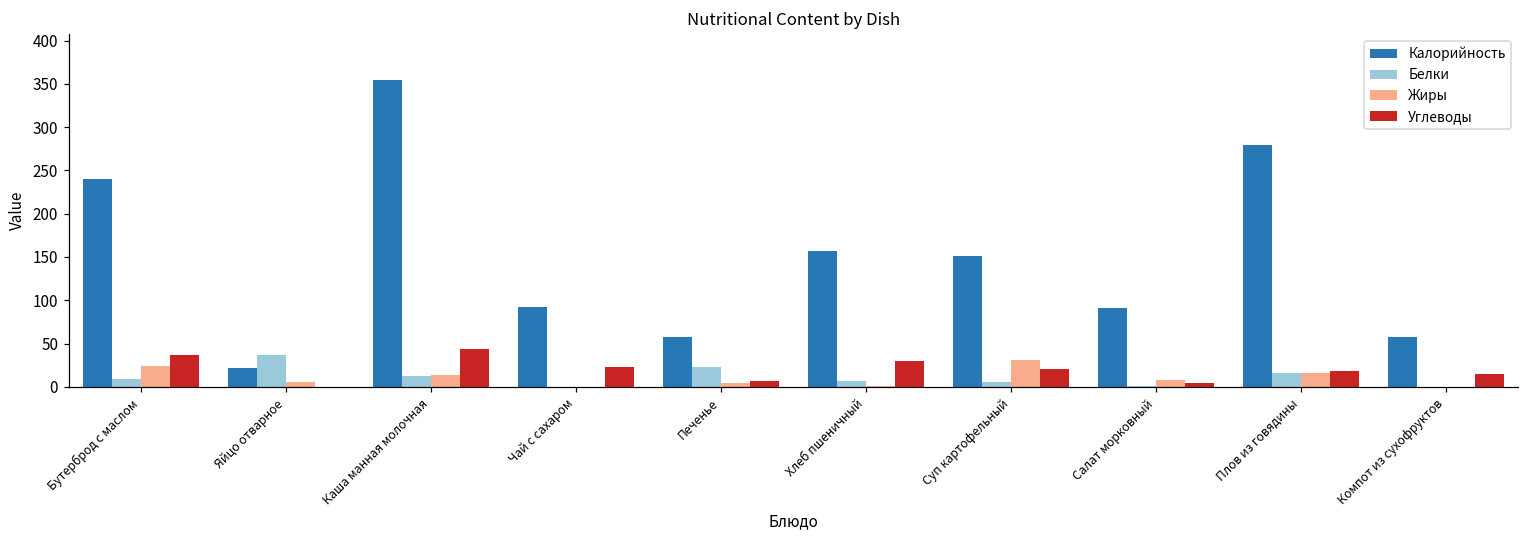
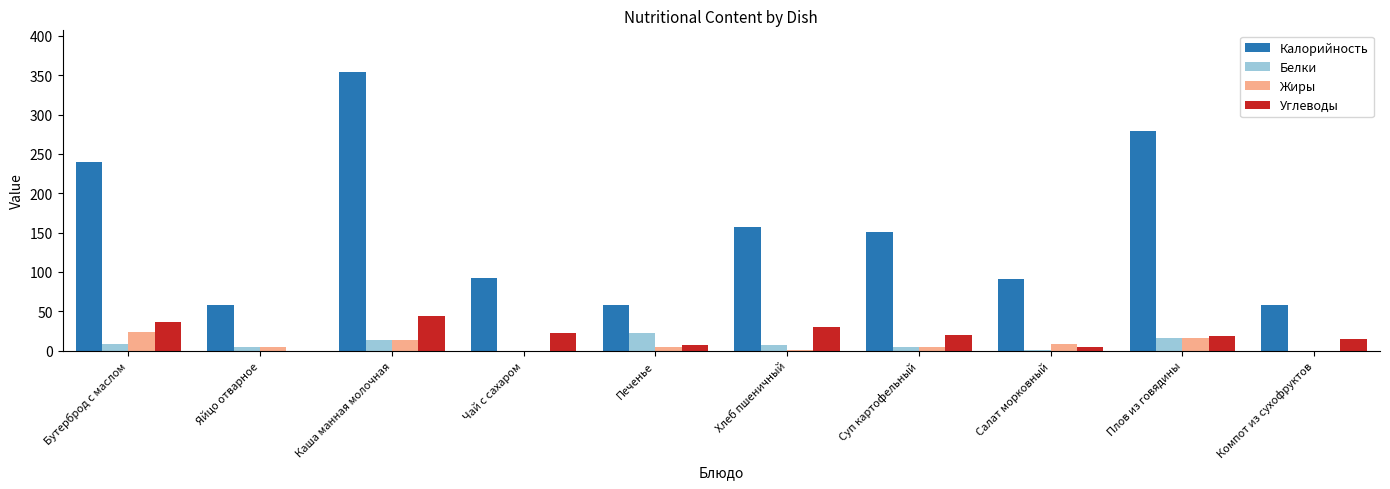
Калорийность, Яйцо отварное: 20 -> 60
Белки, Яйцо отварное: 40 -> 10
Жиры, Суп картофельный: 30 -> 10
